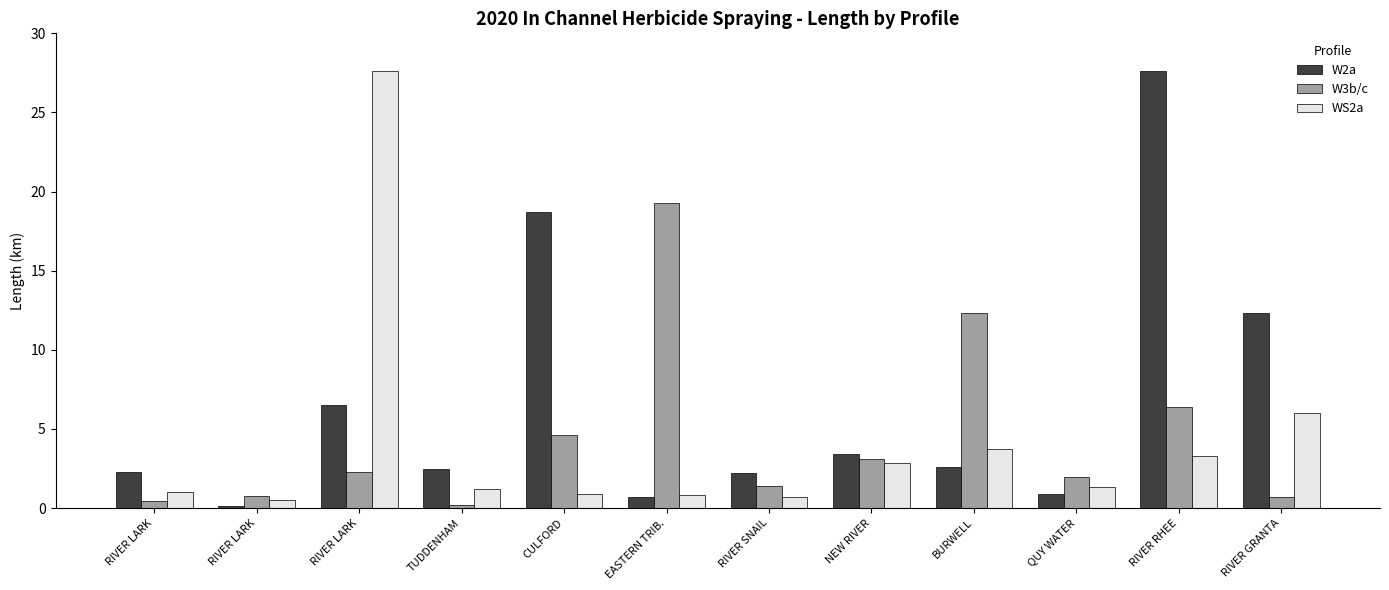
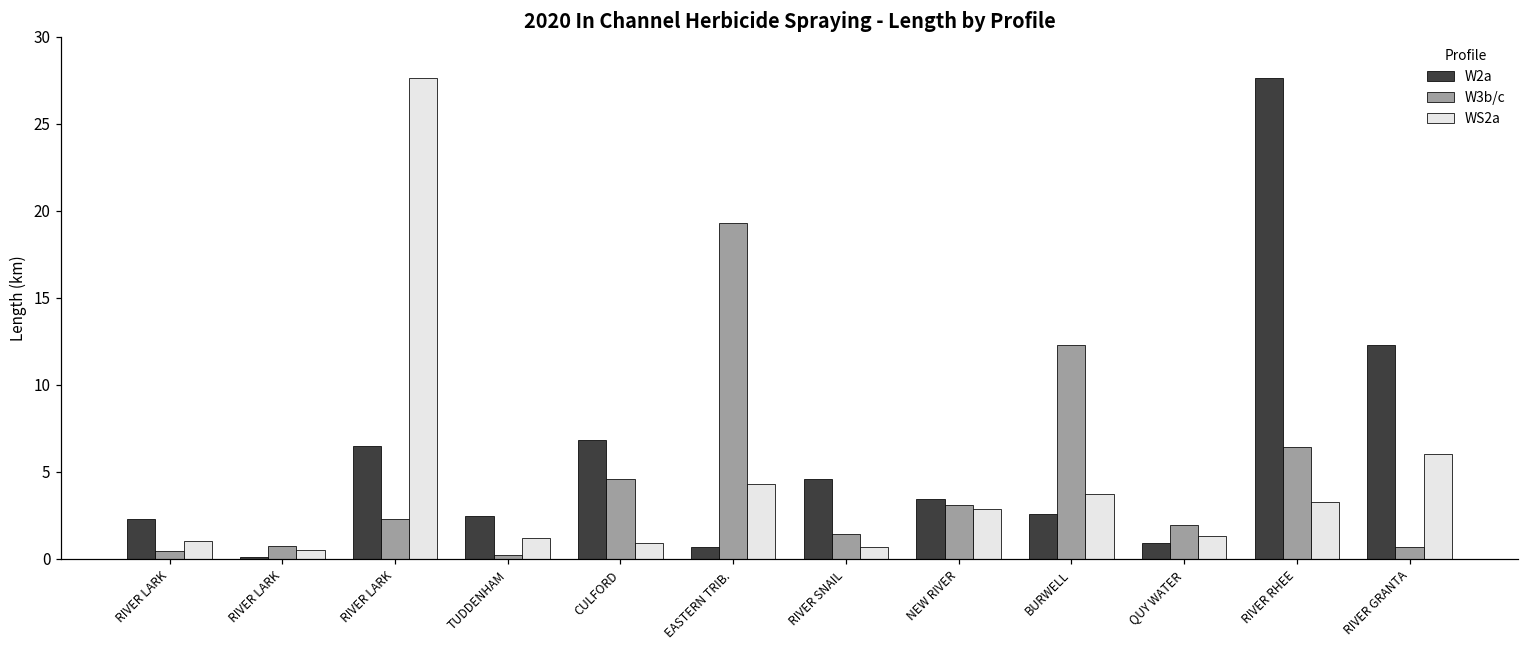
W2a, CULFORD: 18.7 -> 6.8
WS2a, EASTERN TRIB.: 0.8 -> 4.3
W2a, RIVER SNAIL: 2.2 -> 4.6
